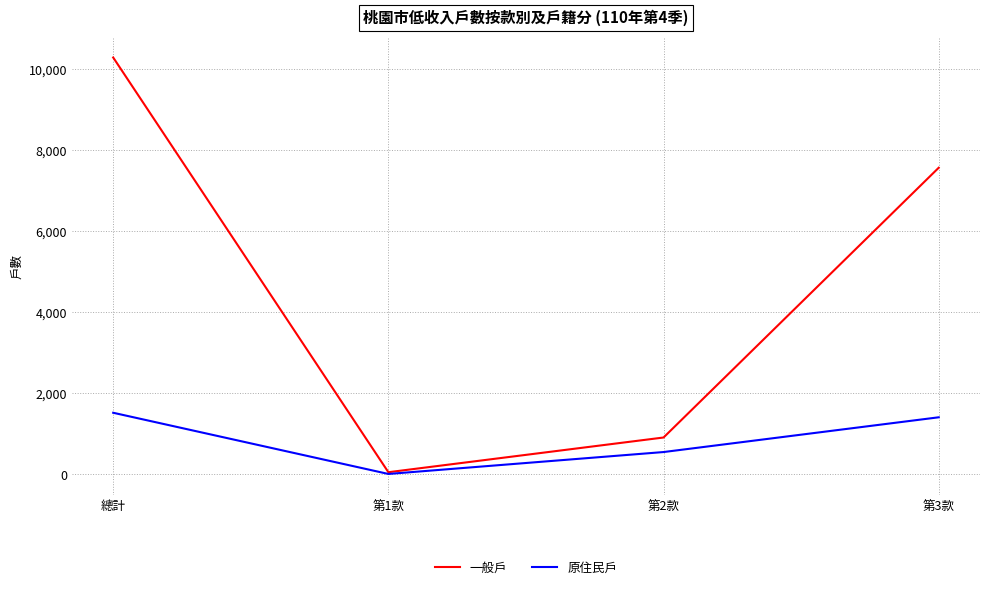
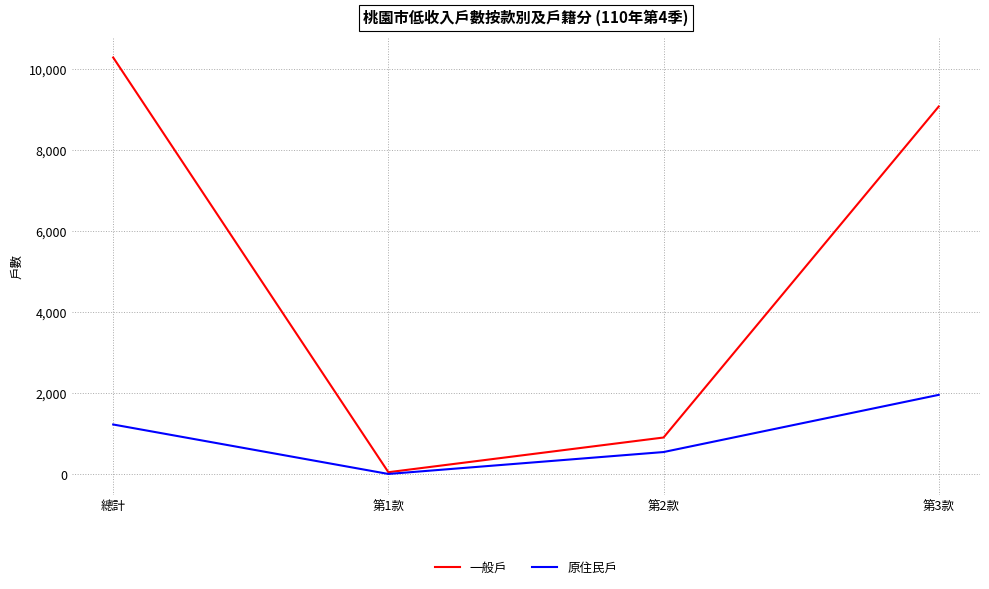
原住民戶, 總計: 1,500 -> 1,200
一般戶, 第3款: 7,600 -> 9,100
原住民戶, 第3款: 1,400 -> 2,000
